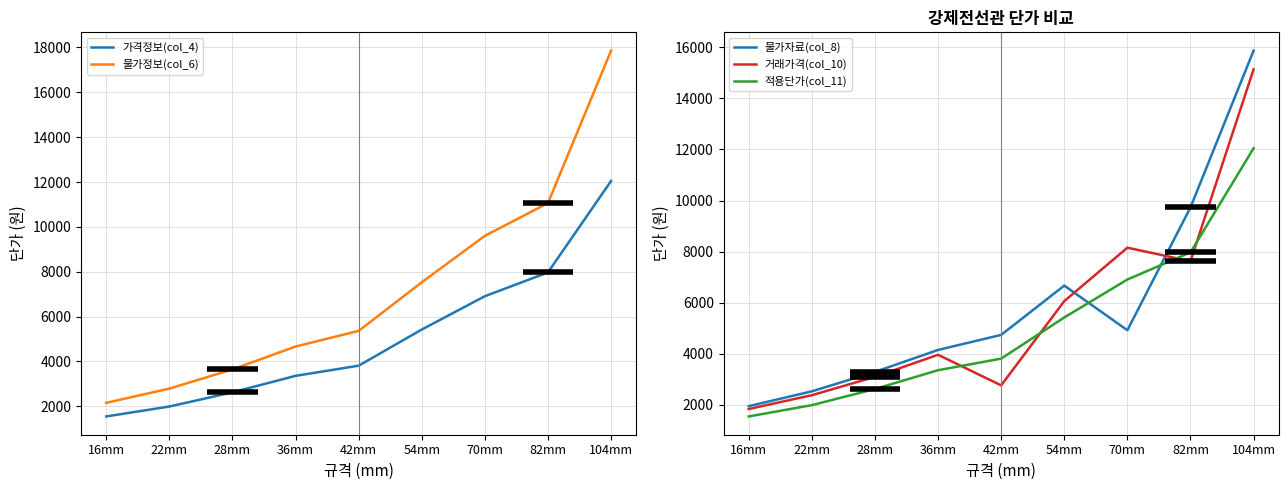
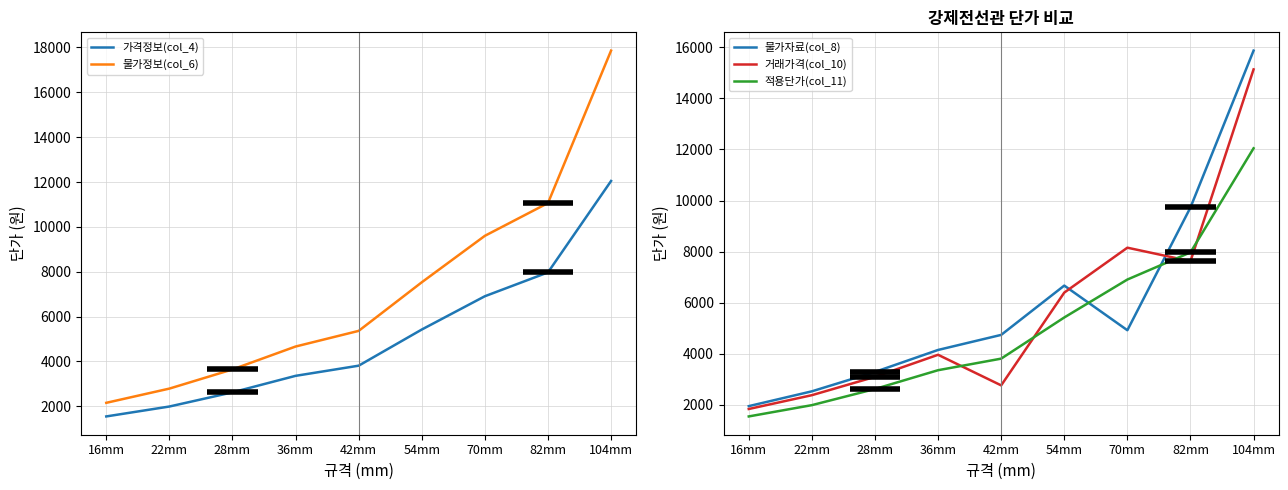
강제전선관 단가 비교, 거래가격(col_10), 54mm: 6100 -> 6400
